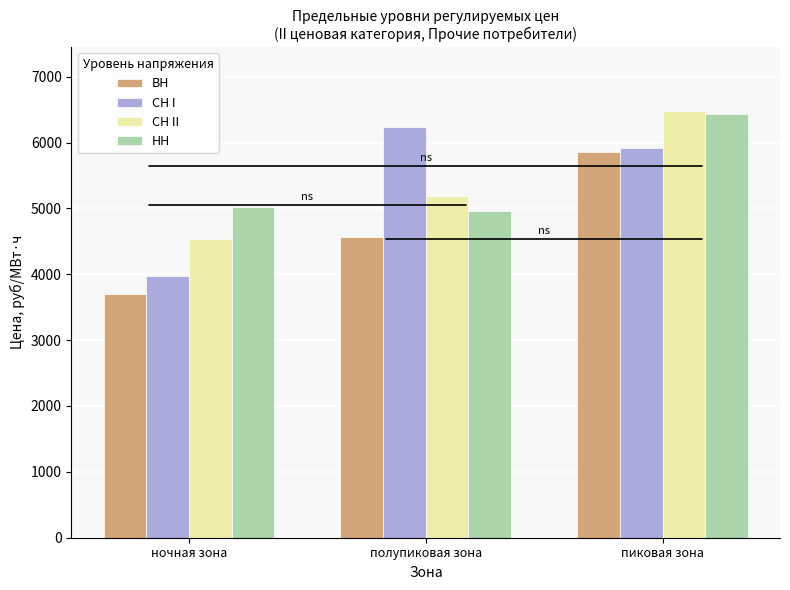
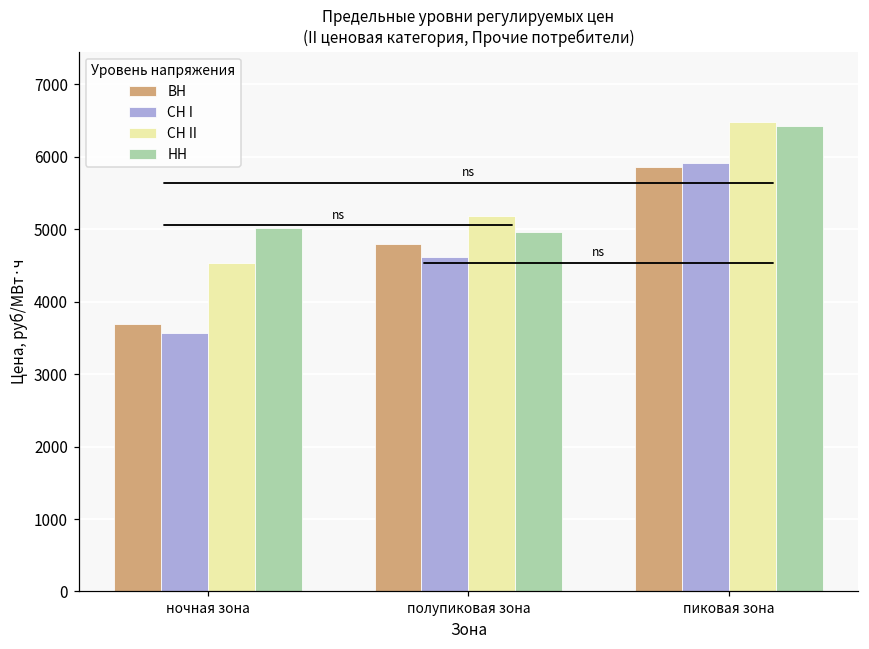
СН I, ночная зона: 4000 -> 3600
ВН, полупиковая зона: 4600 -> 4800
СН I, полупиковая зона: 6200 -> 4600
